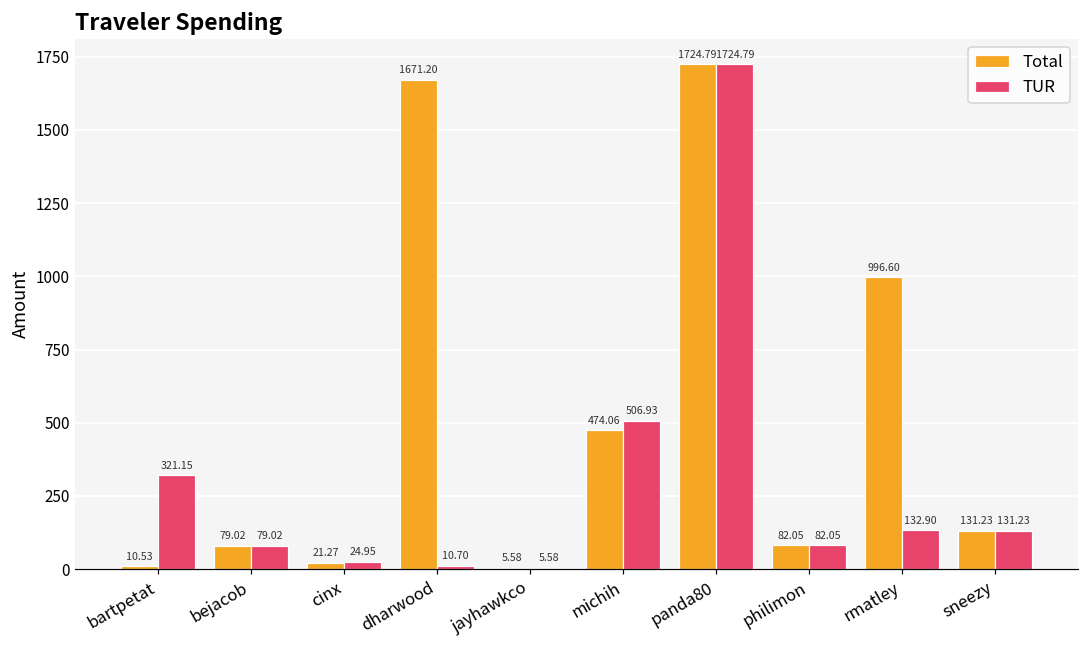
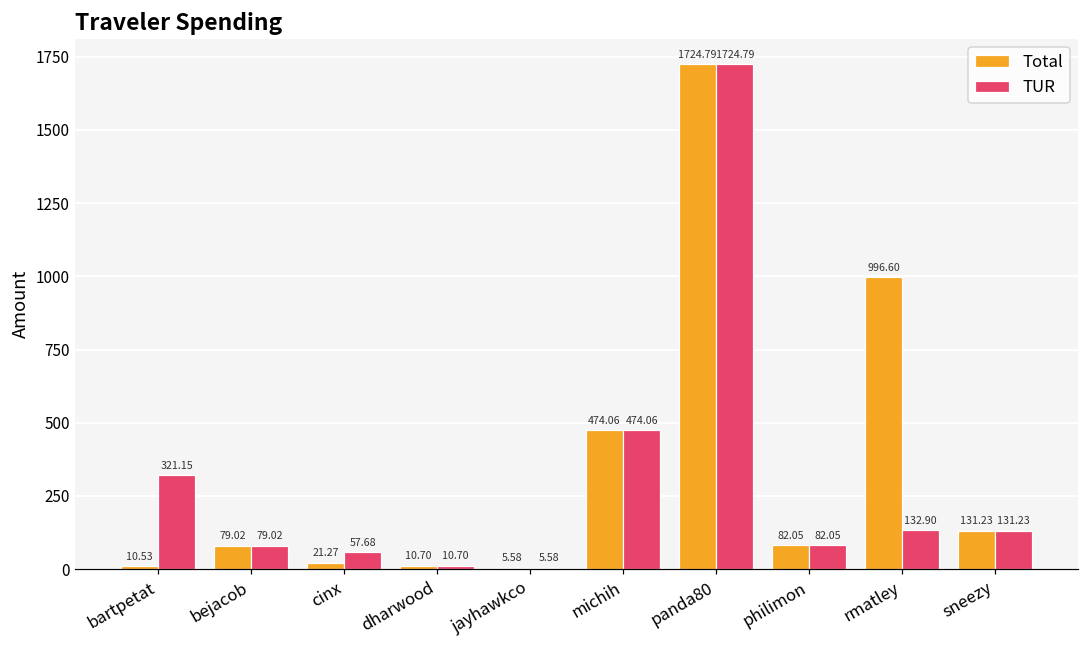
TUR, cinx: 24.95 -> 57.68
Total, dharwood: 1671.20 -> 10.70
TUR, michih: 506.93 -> 474.06
